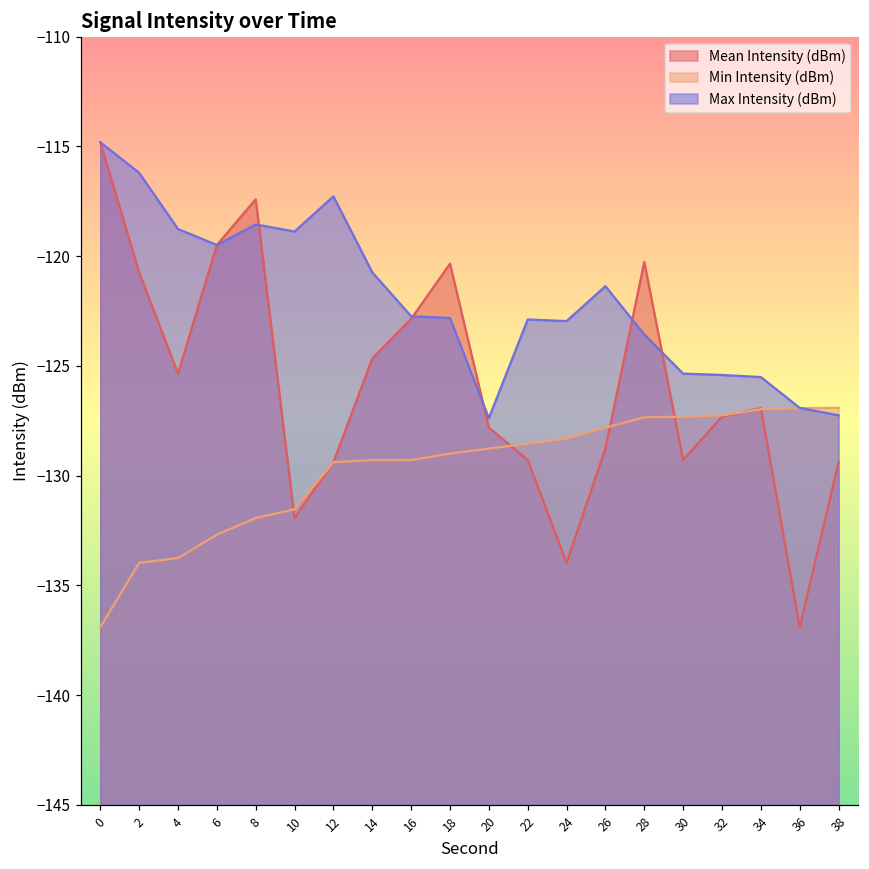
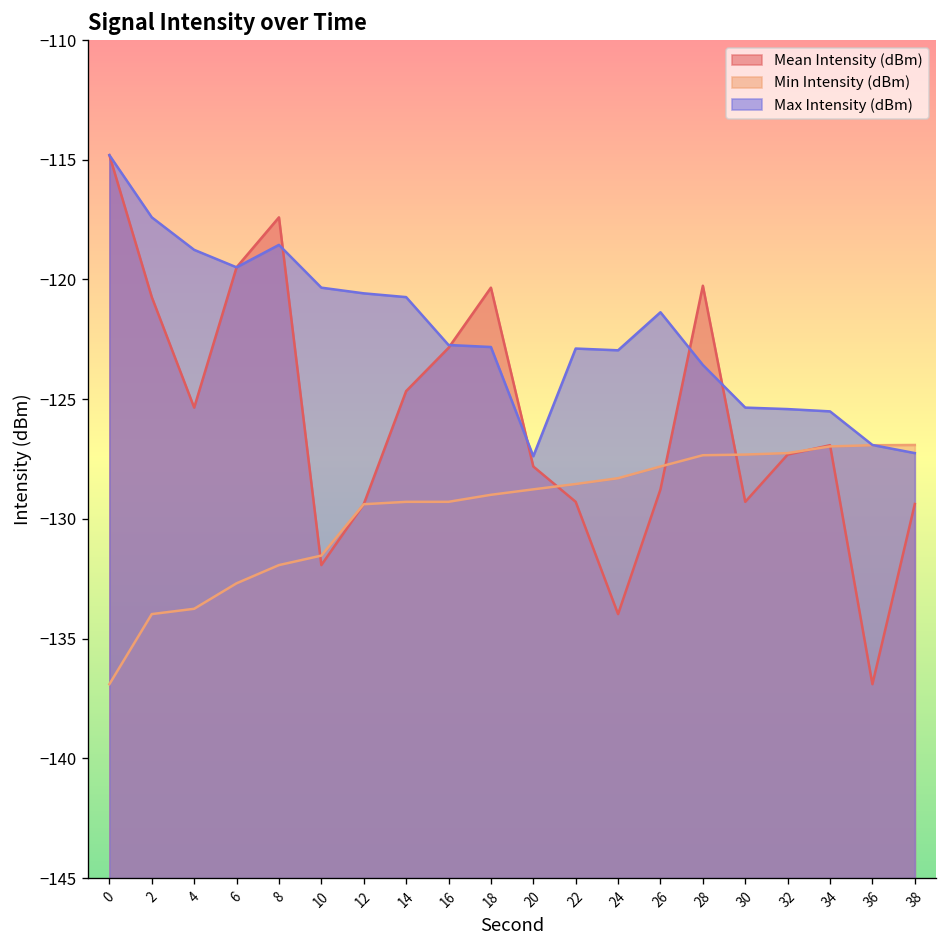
Max Intensity (dBm), 2: -116.2 -> -117.4
Max Intensity (dBm), 10: -118.9 -> -120.3
Max Intensity (dBm), 12: -117.3 -> -120.6
